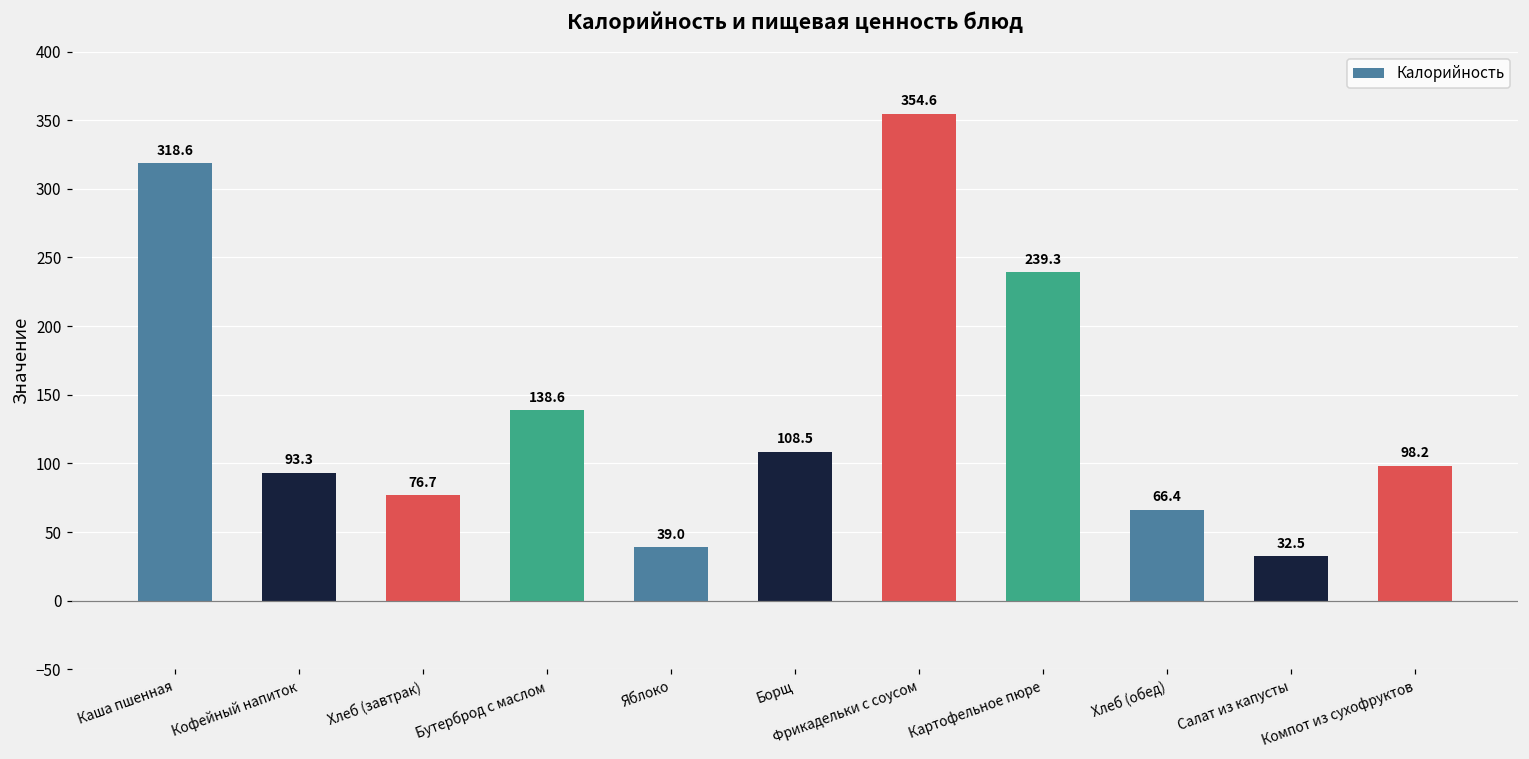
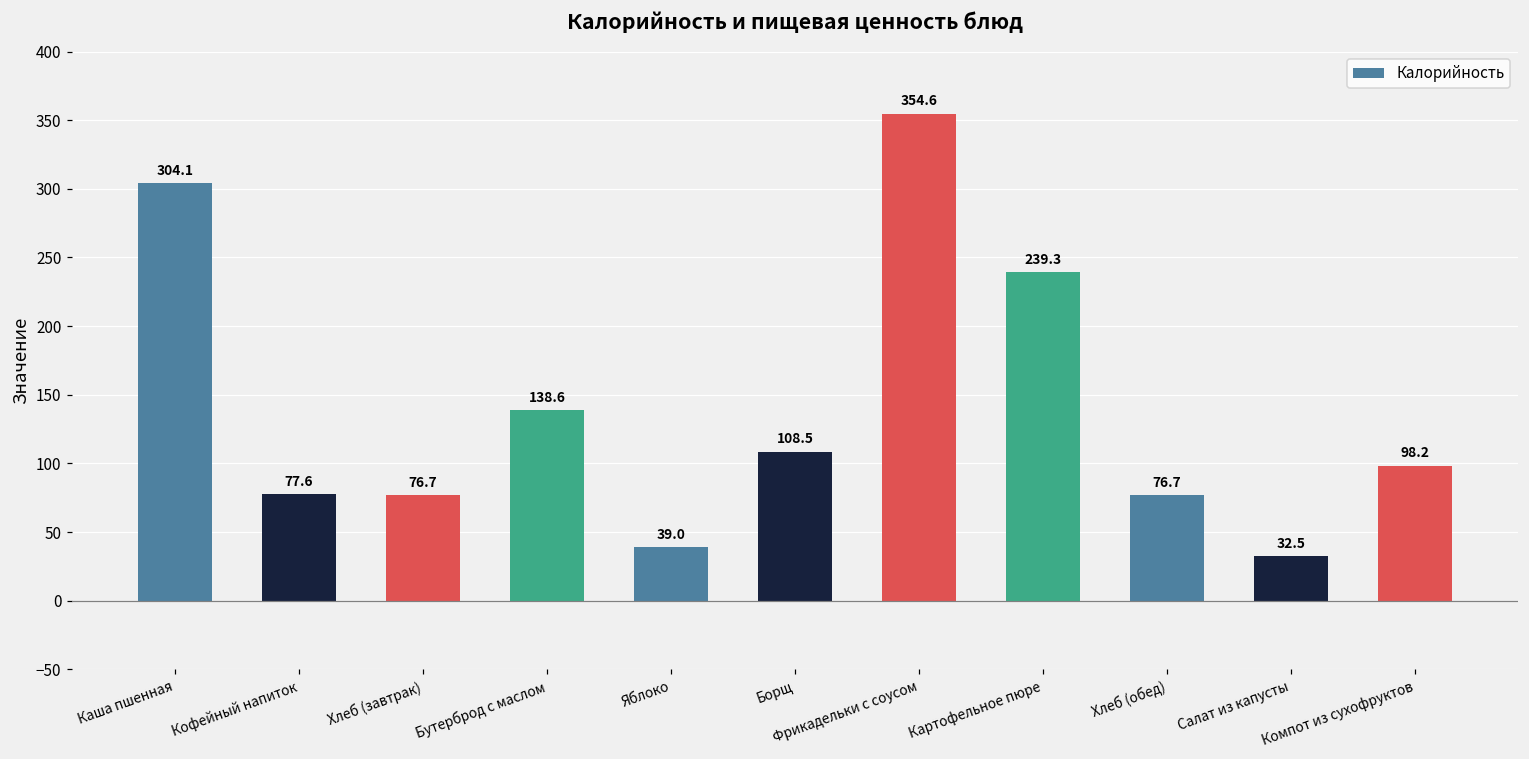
Каша пшенная: 318.6 -> 304.1
Кофейный напиток: 93.3 -> 77.6
Хлеб (обед): 66.4 -> 76.7
